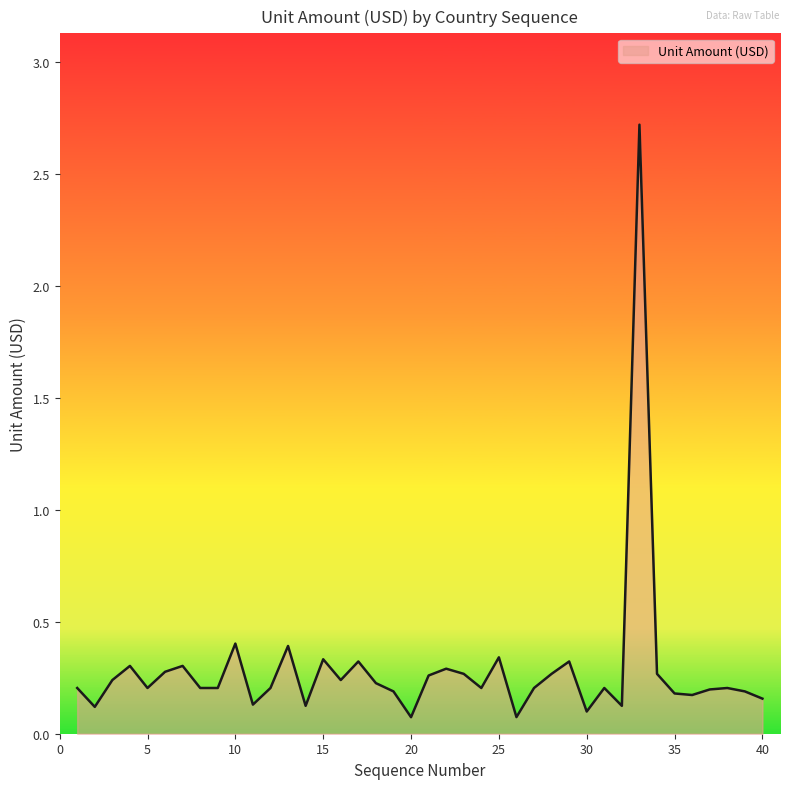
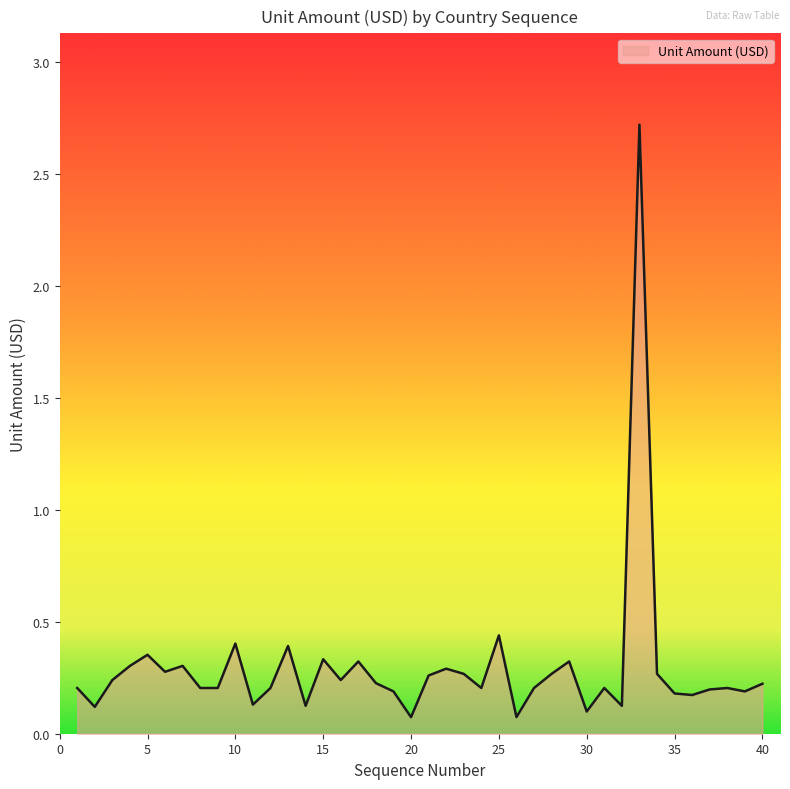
5: 0.20 -> 0.35
25: 0.34 -> 0.44
40: 0.16 -> 0.22
